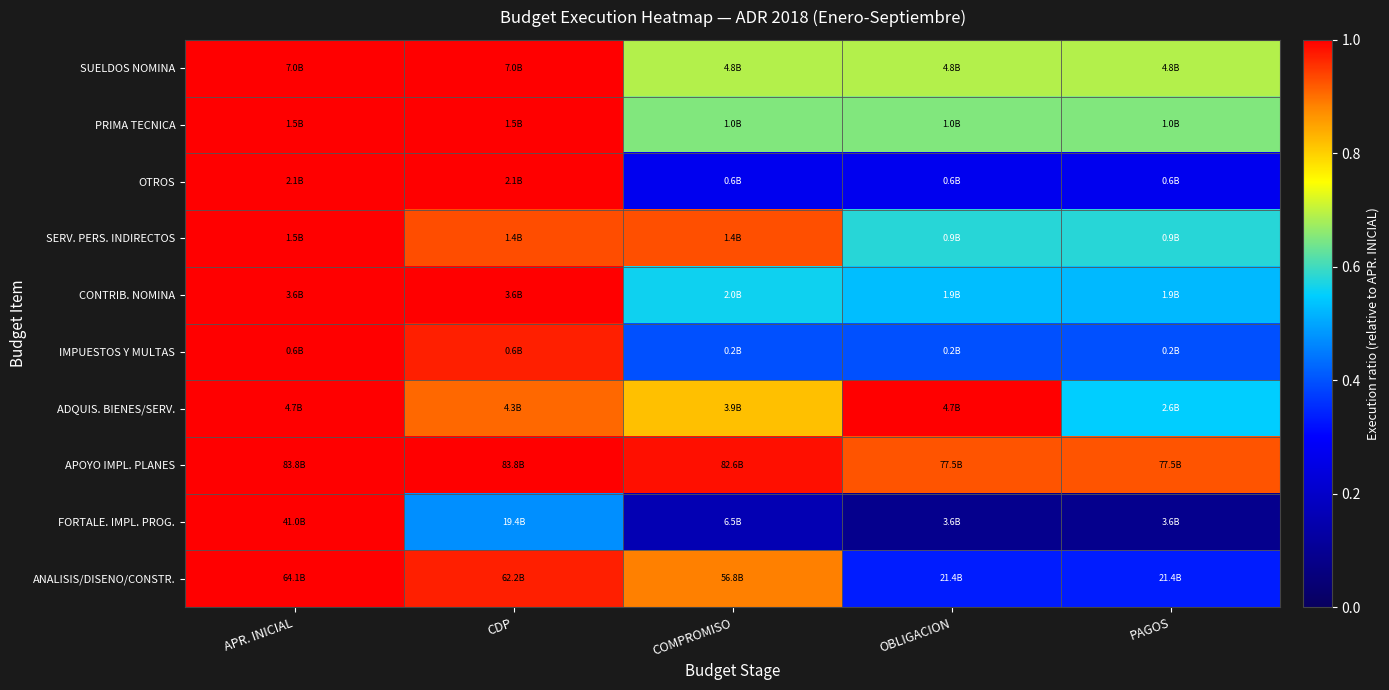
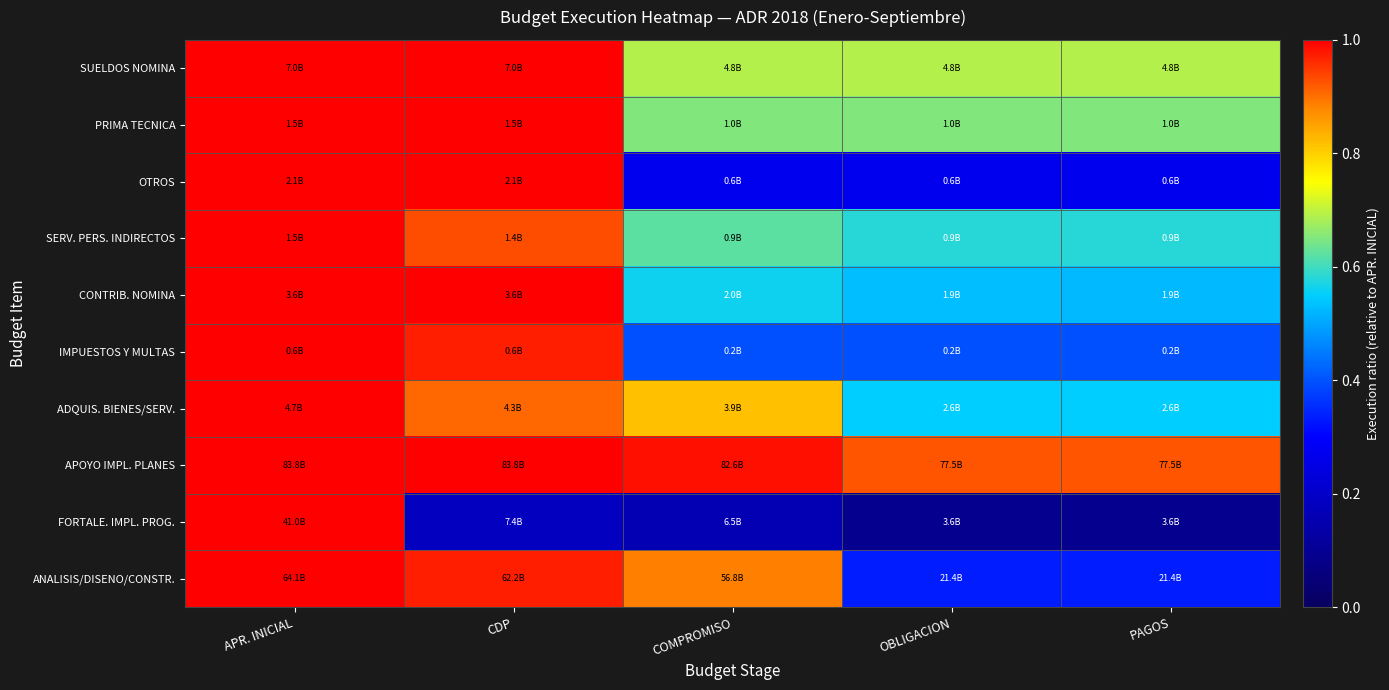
SERV. PERS. INDIRECTOS, COMPROMISO: 1.4B -> 0.9B
ADQUIS. BIENES/SERV., OBLIGACION: 4.7B -> 2.6B
FORTALE. IMPL. PROG., CDP: 19.4B -> 7.4B
